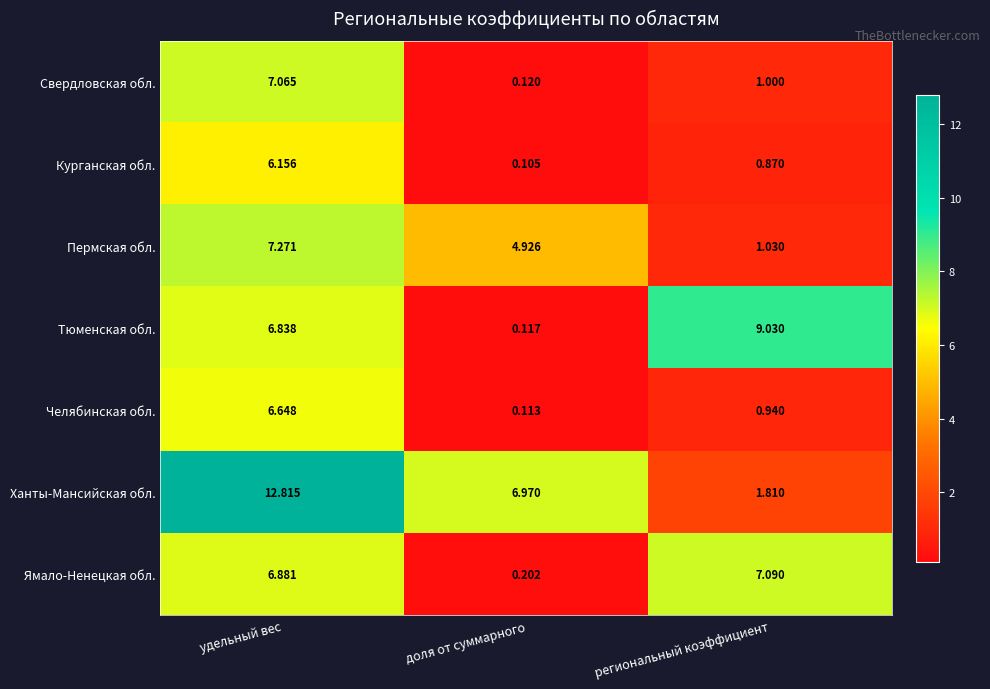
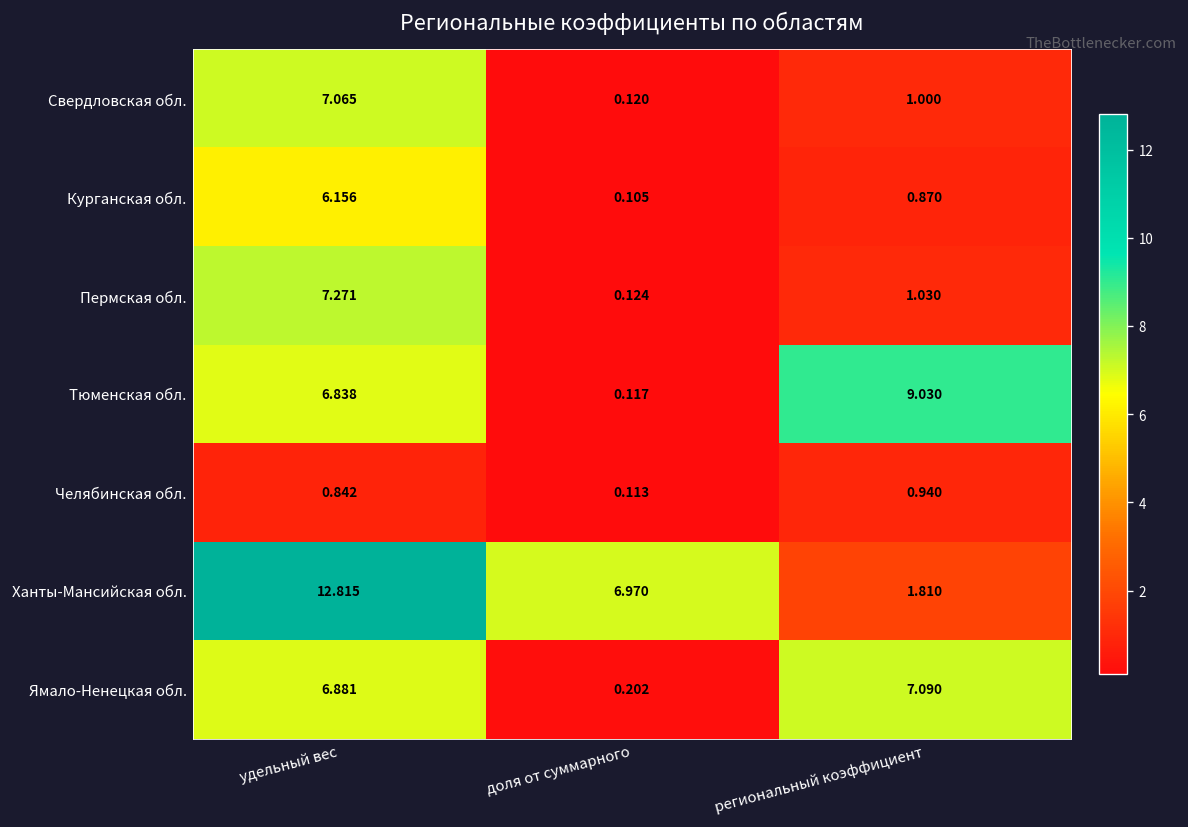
Пермская обл., доля от суммарного: 4.926 -> 0.124
Челябинская обл., удельный вес: 6.648 -> 0.842
